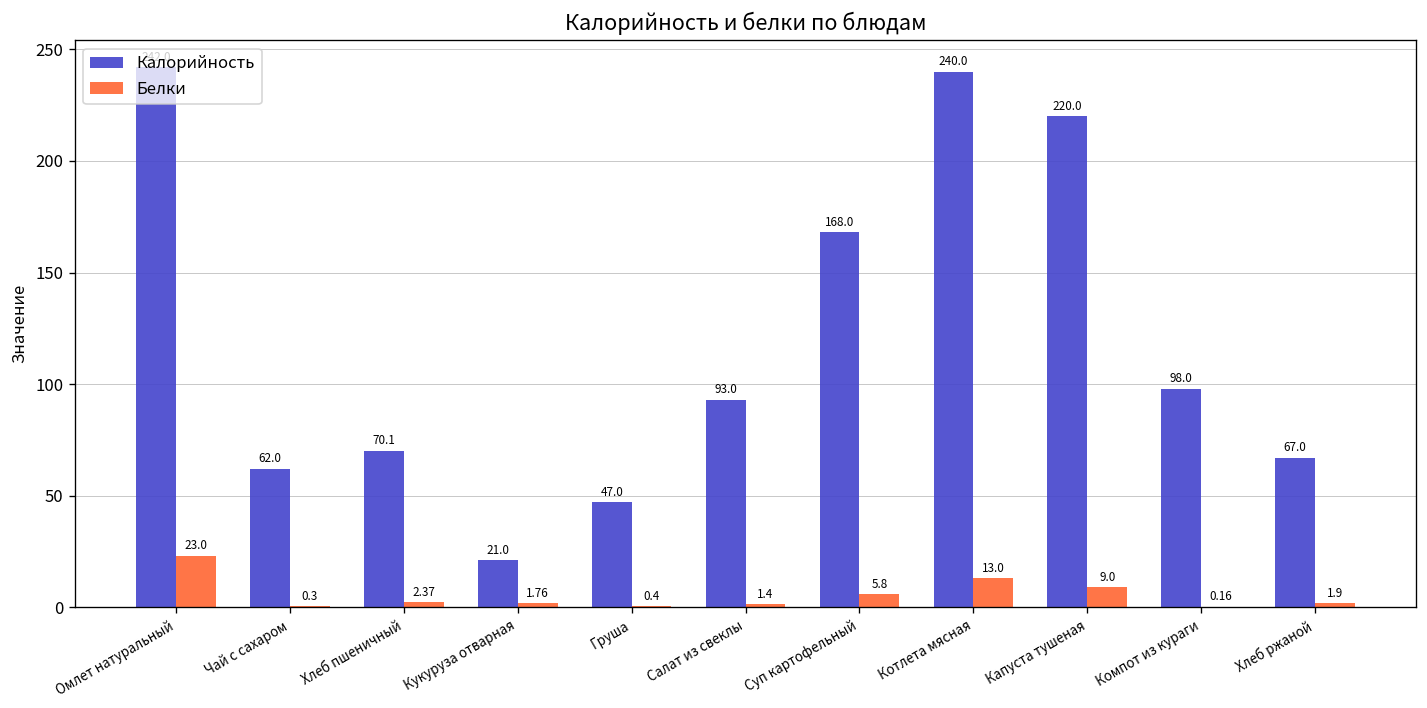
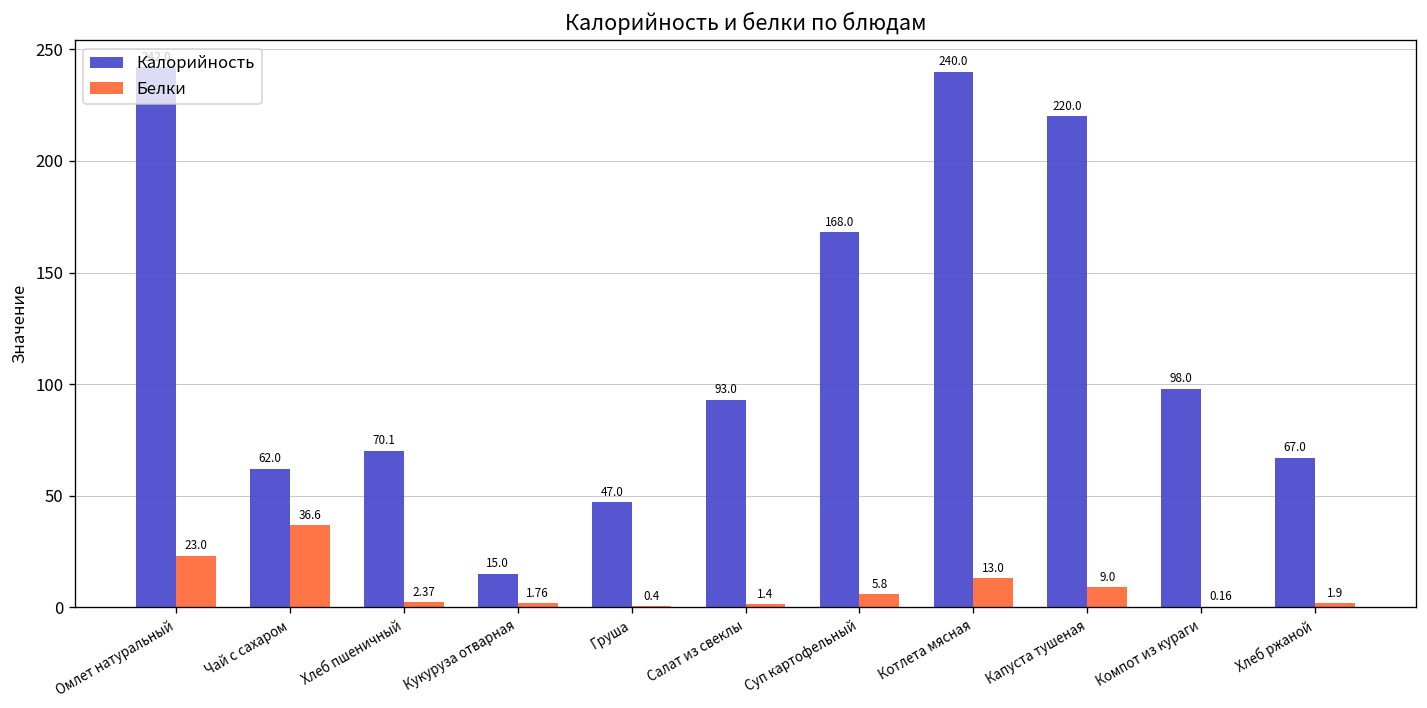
Белки, Чай с сахаром: 0.3 -> 36.6
Калорийность, Кукуруза отварная: 21.0 -> 15.0
